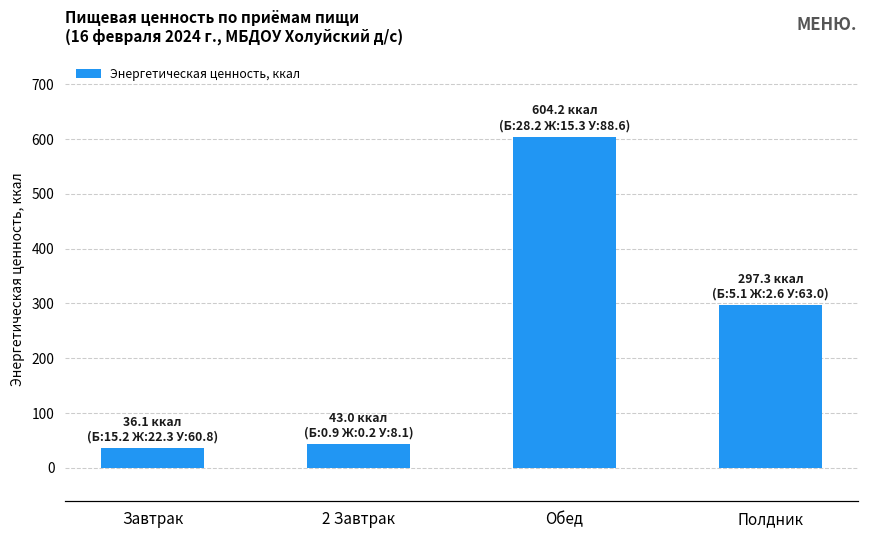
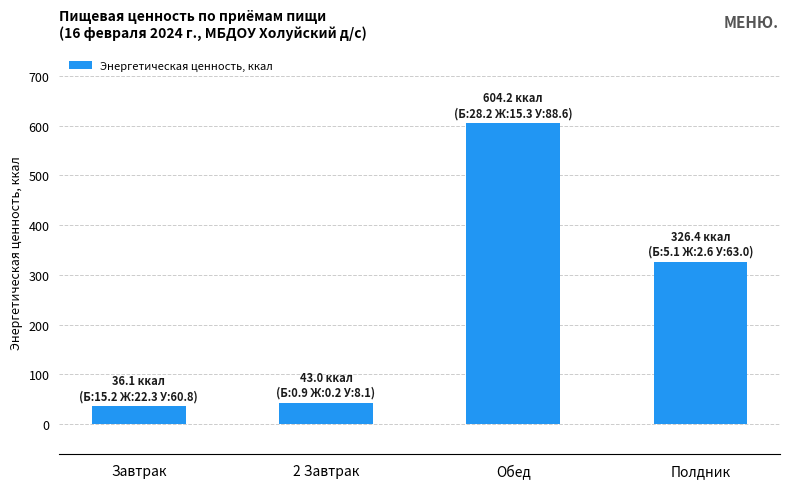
Полдник: 297.3 -> 326.4
